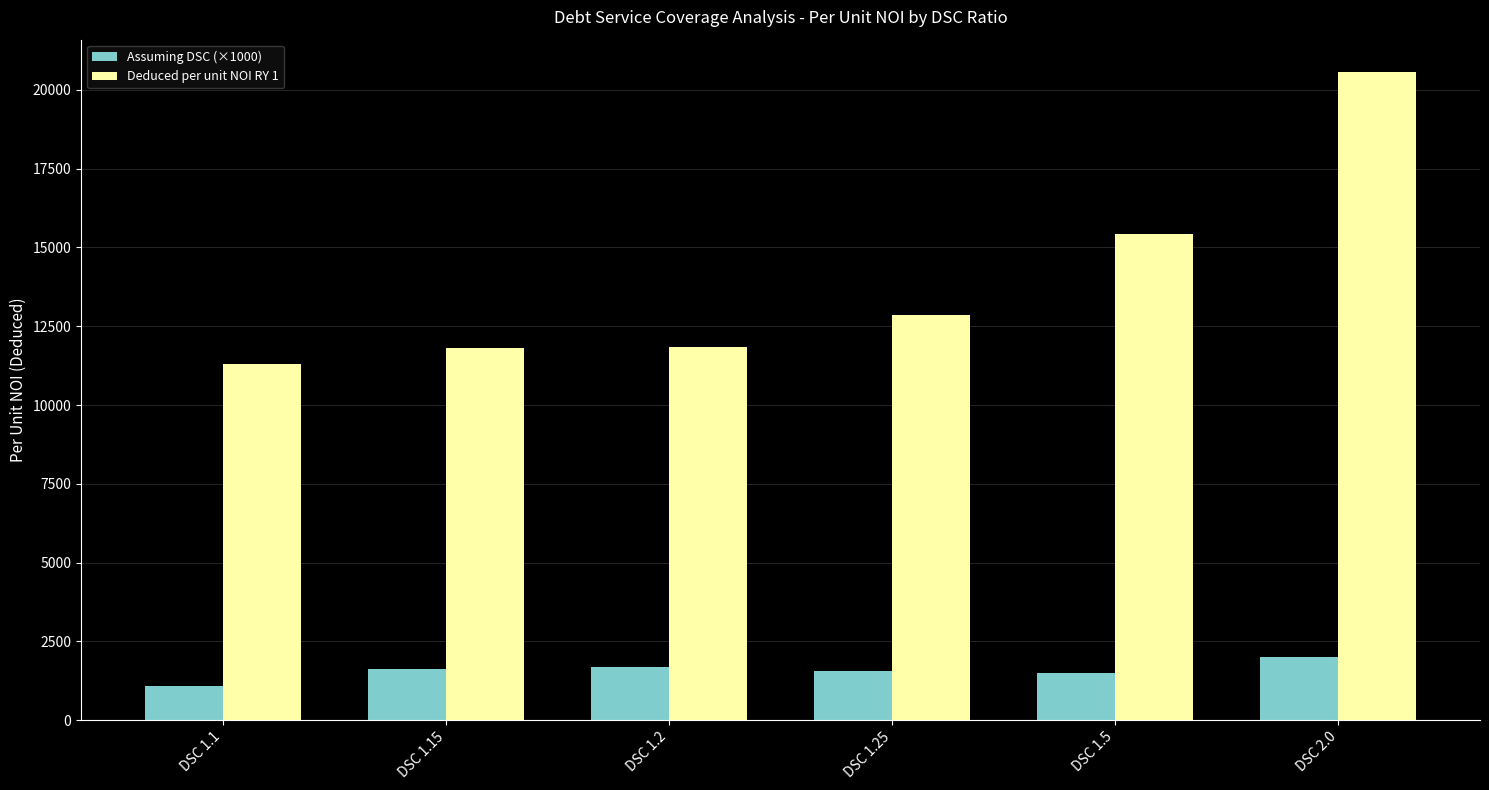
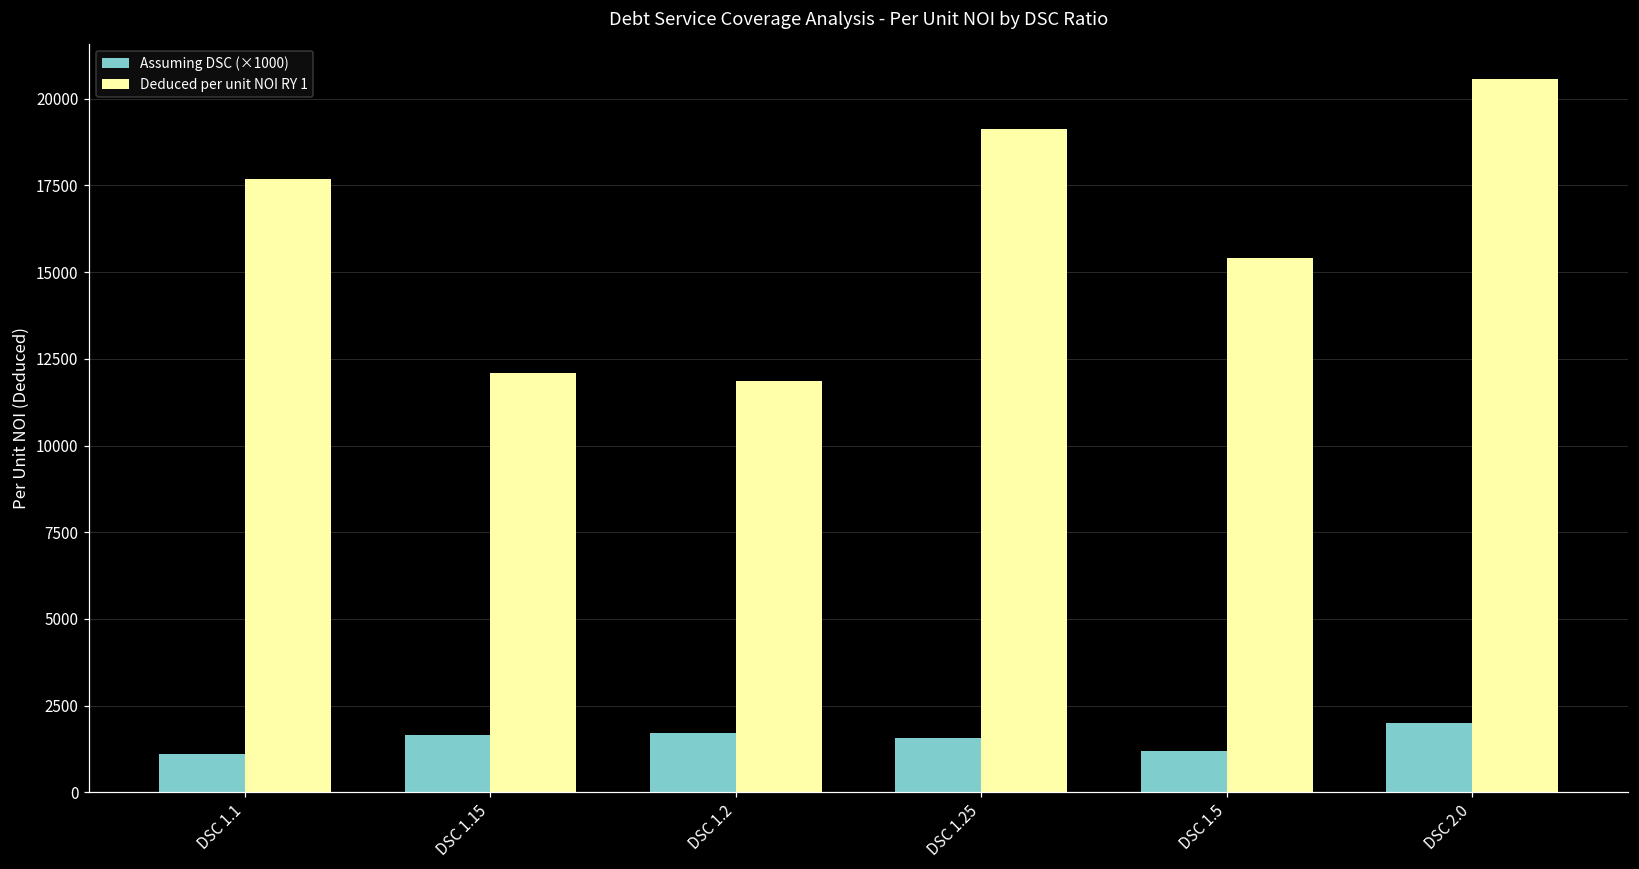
Deduced per unit NOI RY 1, DSC 1.1: 11300 -> 17700
Deduced per unit NOI RY 1, DSC 1.15: 11800 -> 12100
Deduced per unit NOI RY 1, DSC 1.25: 12900 -> 19100
Assuming DSC (×1000), DSC 1.5: 1500 -> 1200
